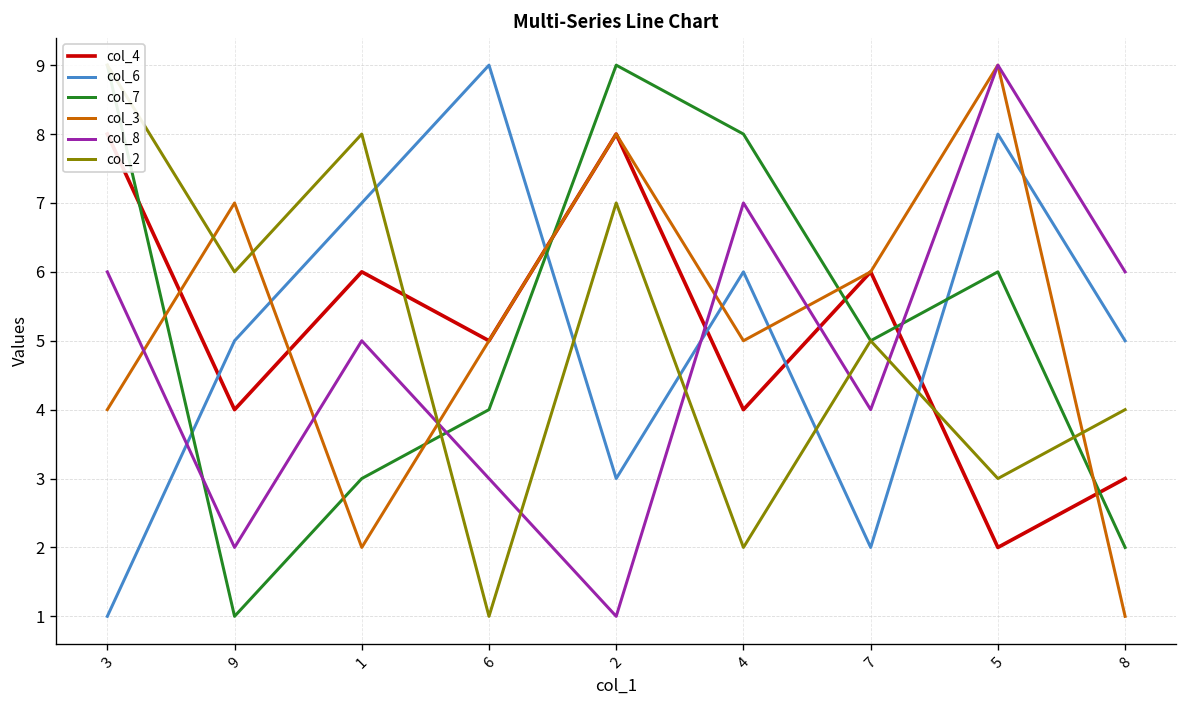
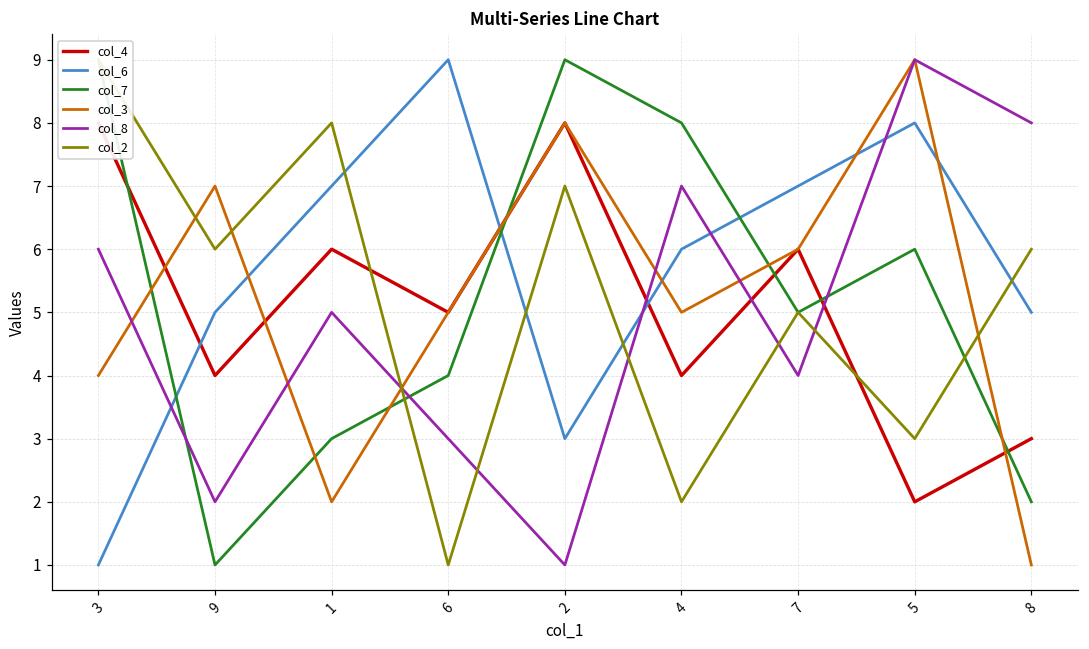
col_6, 7: 2 -> 7
col_8, 8: 6 -> 8
col_2, 8: 4 -> 6
